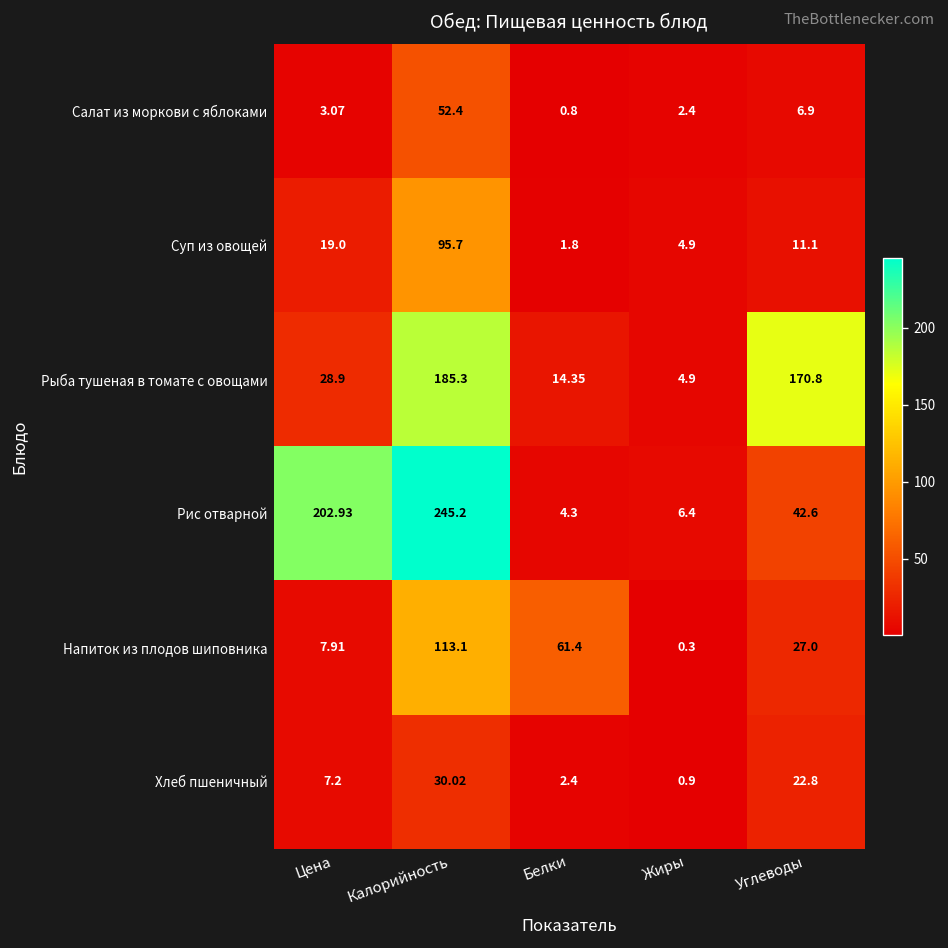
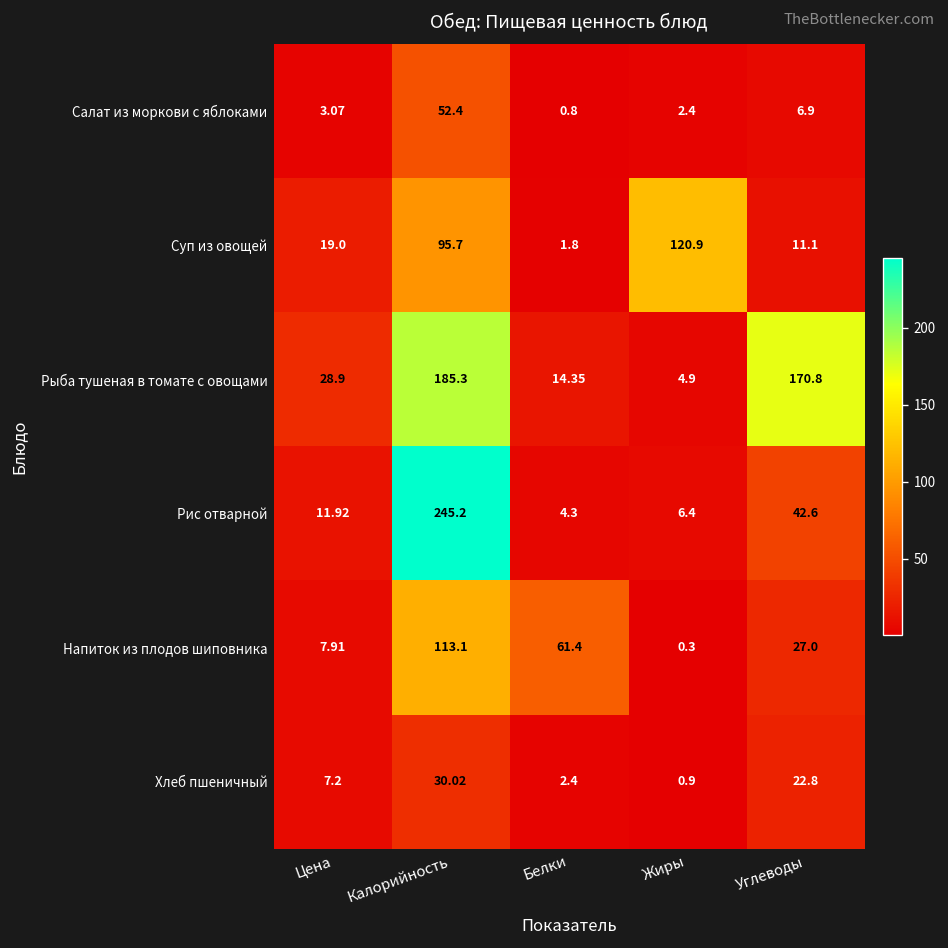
Суп из овощей, Жиры: 4.9 -> 120.9
Рис отварной, Цена: 202.93 -> 11.92
